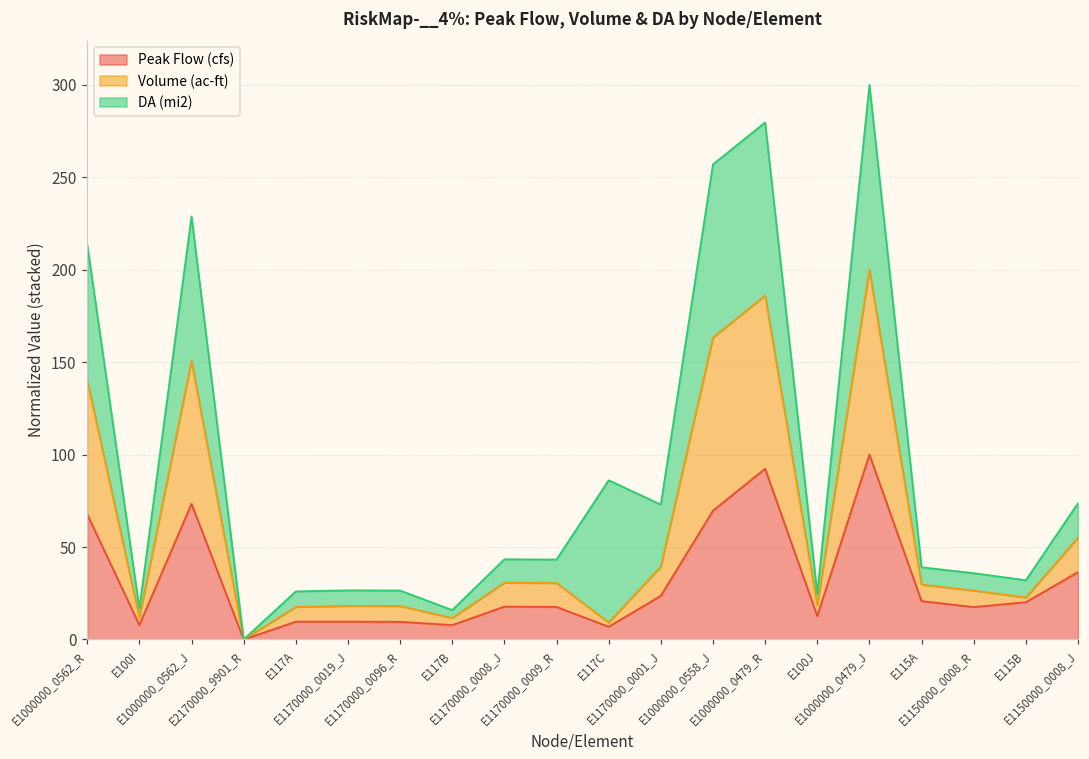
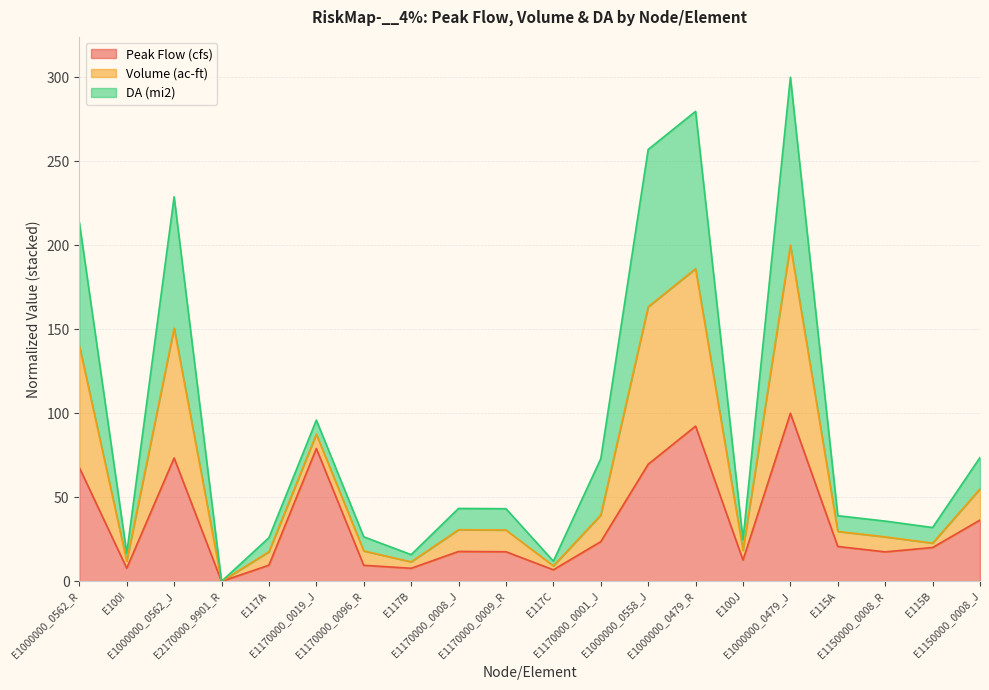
Peak Flow (cfs), E1170000_0019_J: 10 -> 79
DA (mi2), E117C: 77 -> 3
